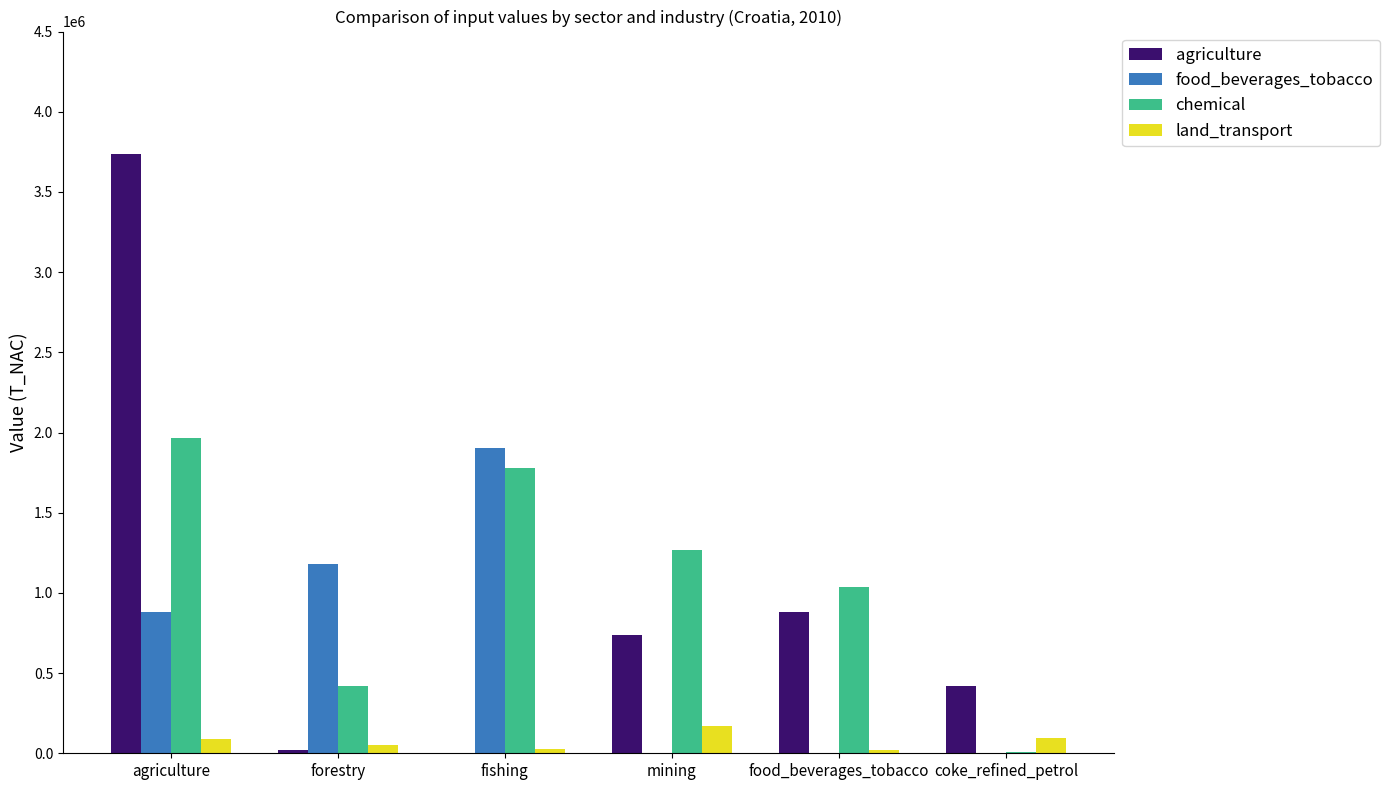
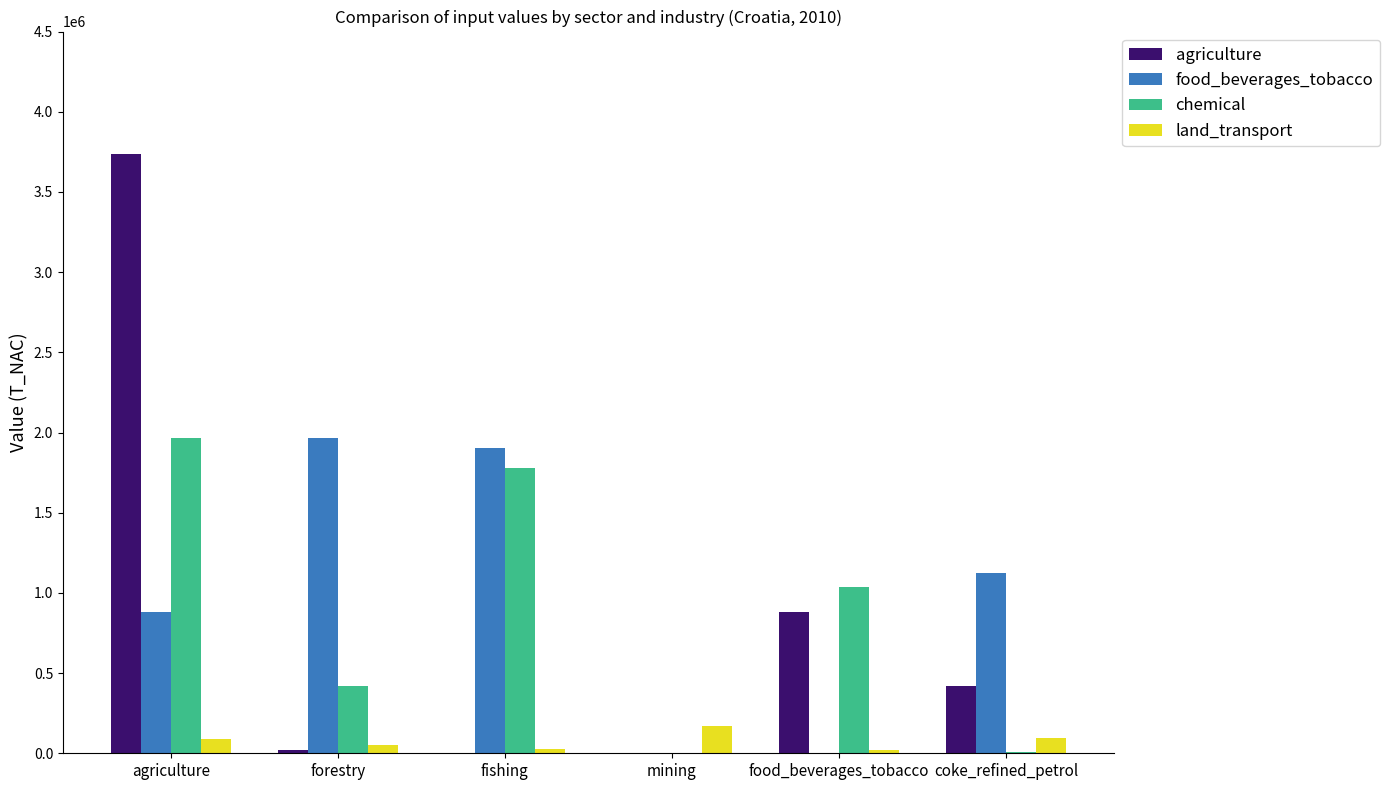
food_beverages_tobacco, forestry: 1180000 -> 1970000
agriculture, mining: 740000 -> 0
chemical, mining: 1270000 -> 0
food_beverages_tobacco, coke_refined_petrol: 0 -> 1130000
